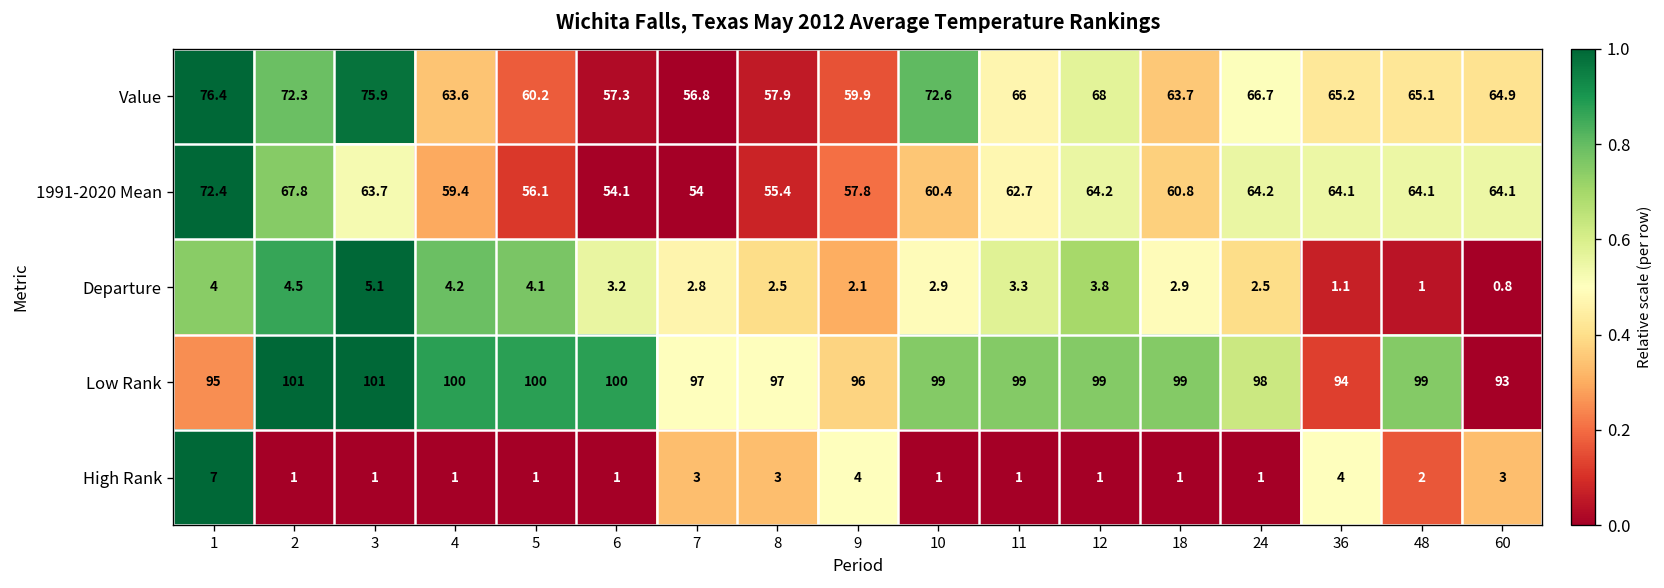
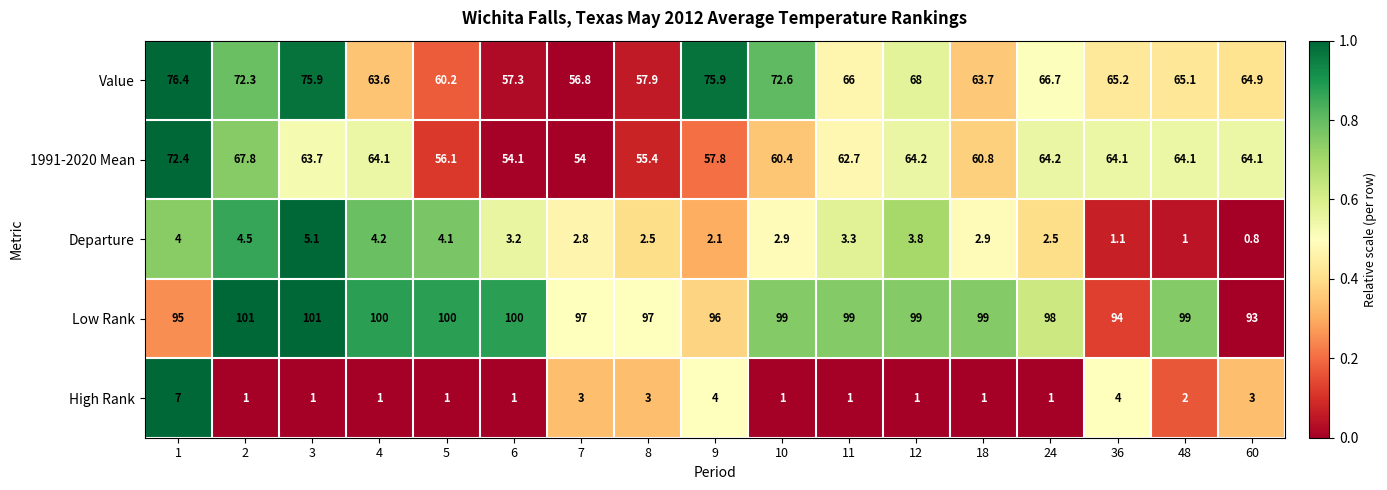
Value, 9: 59.9 -> 75.9
1991-2020 Mean, 4: 59.4 -> 64.1
